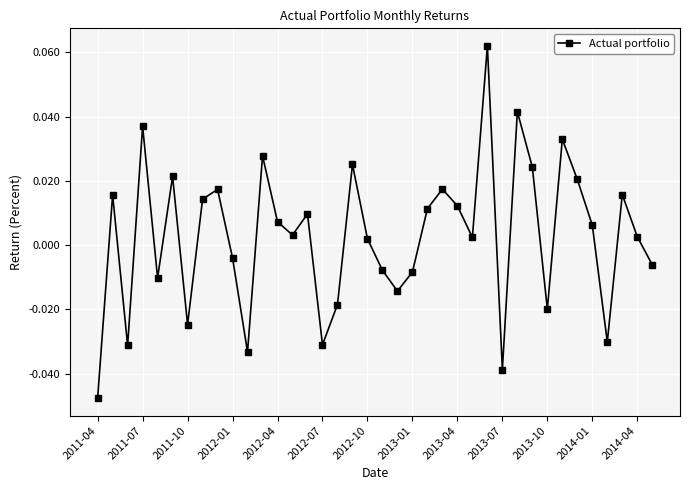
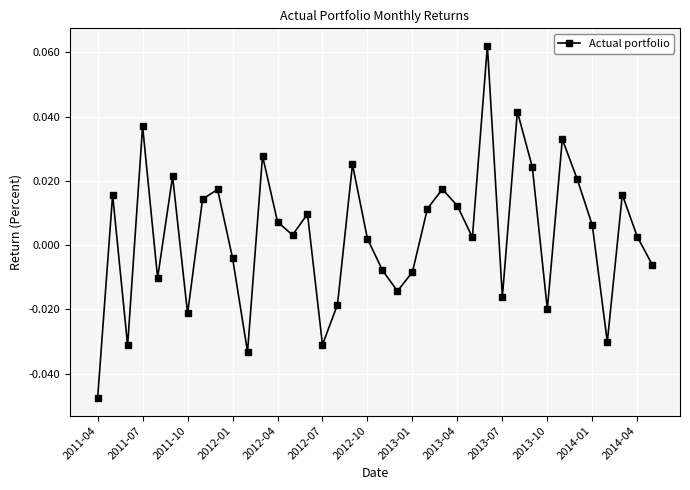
2011-10: -0.025 -> -0.021
2013-07: -0.039 -> -0.016
